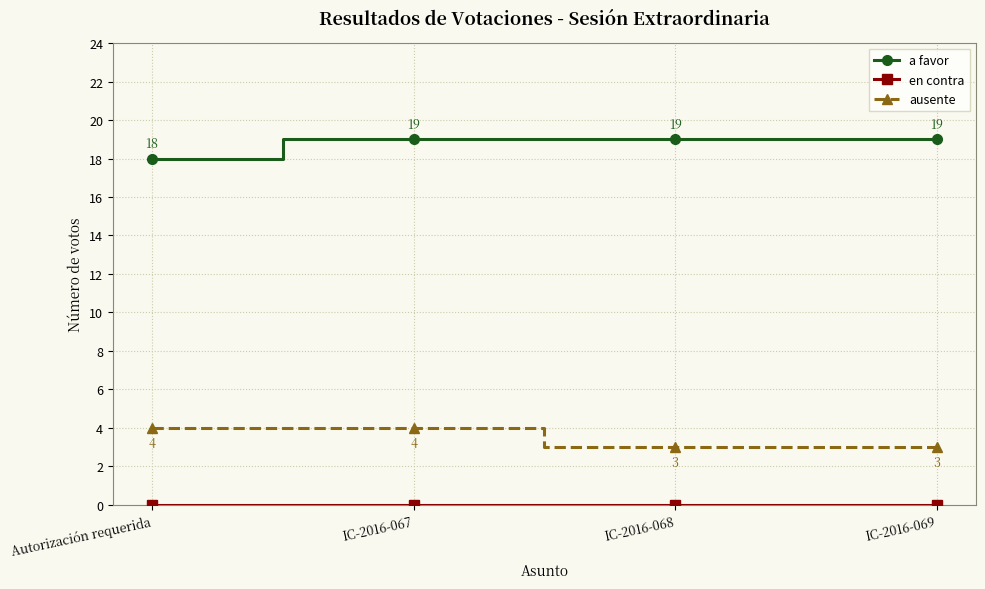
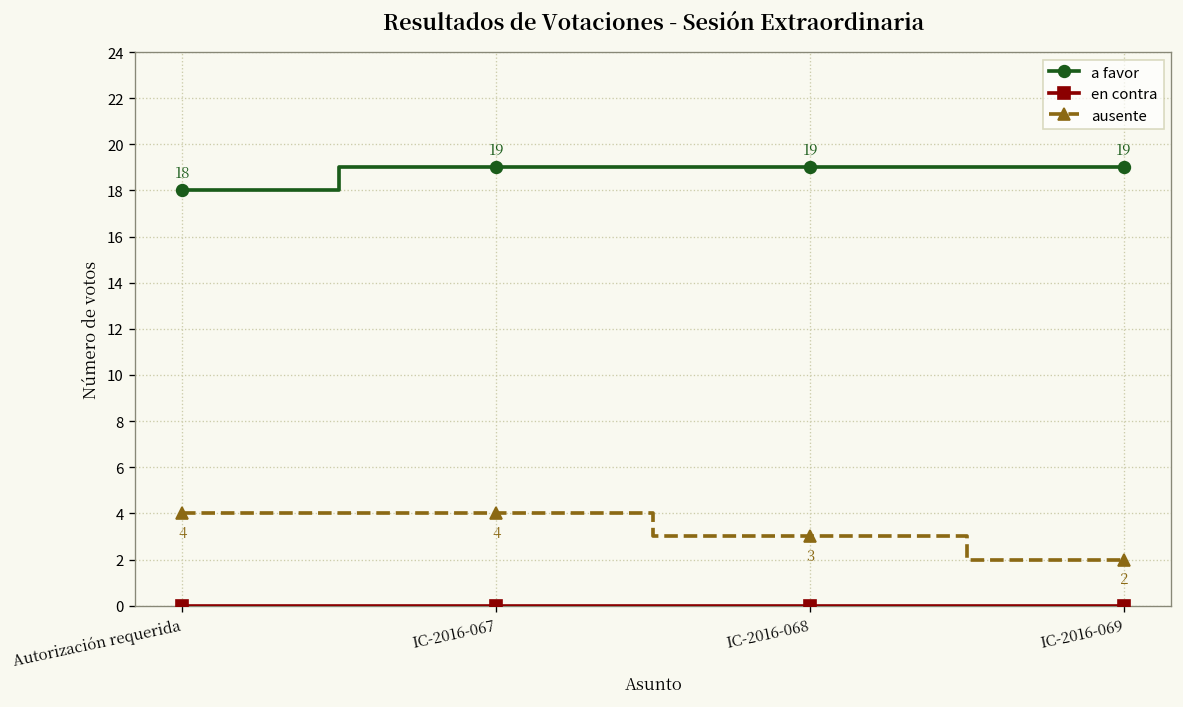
ausente, IC-2016-069: 3 -> 2
